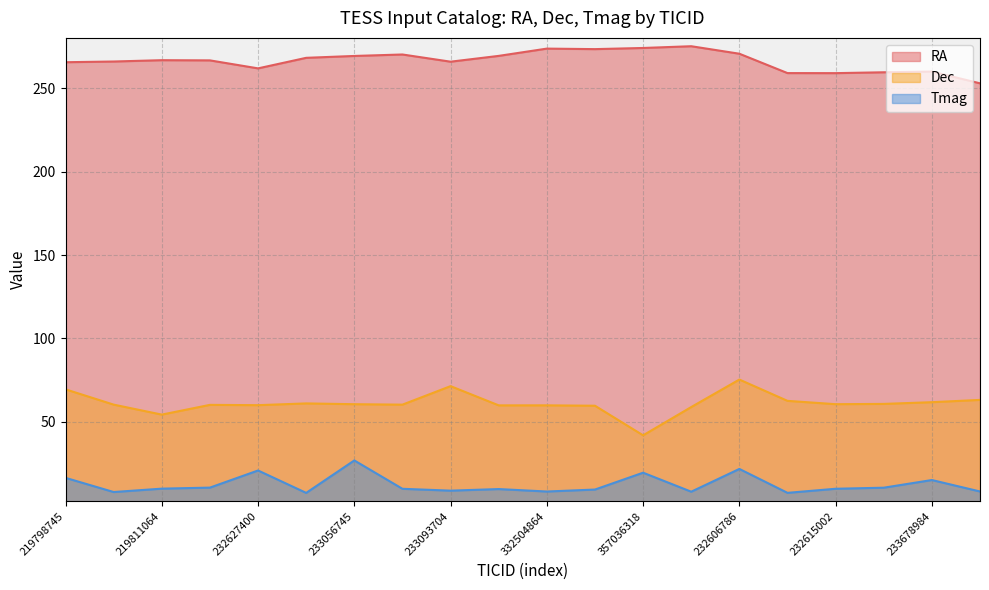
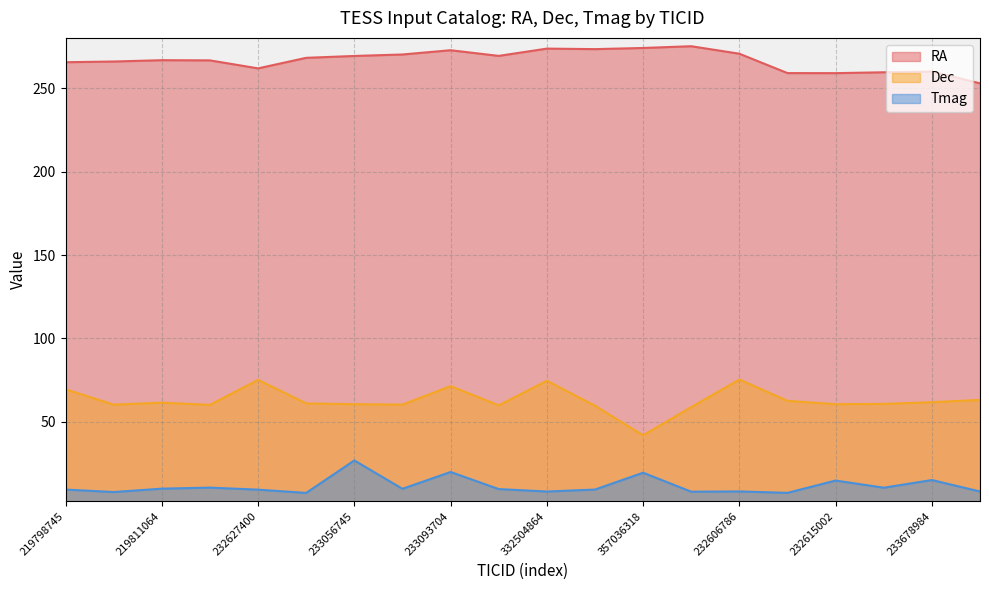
Tmag, 219798745: 16 -> 9
Dec, 219811064: 54 -> 62
Dec, 232627400: 60 -> 75
Tmag, 232627400: 21 -> 9
RA, 233093704: 266 -> 273
Tmag, 233093704: 9 -> 20
Dec, 332504864: 60 -> 75
Tmag, 232606786: 22 -> 8
Tmag, 232615002: 10 -> 15
